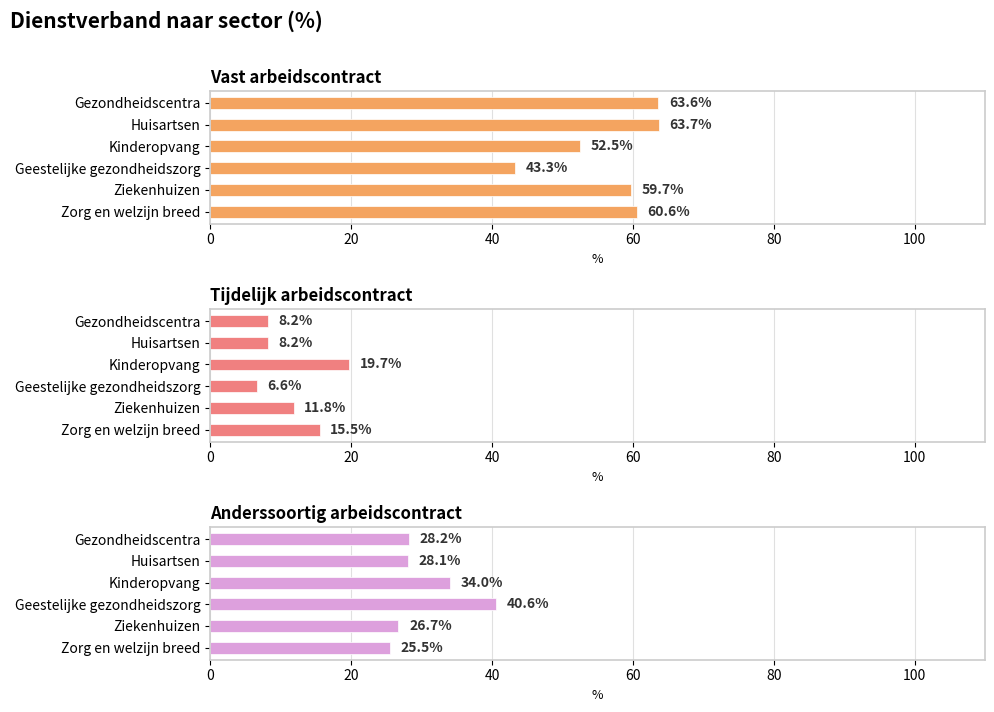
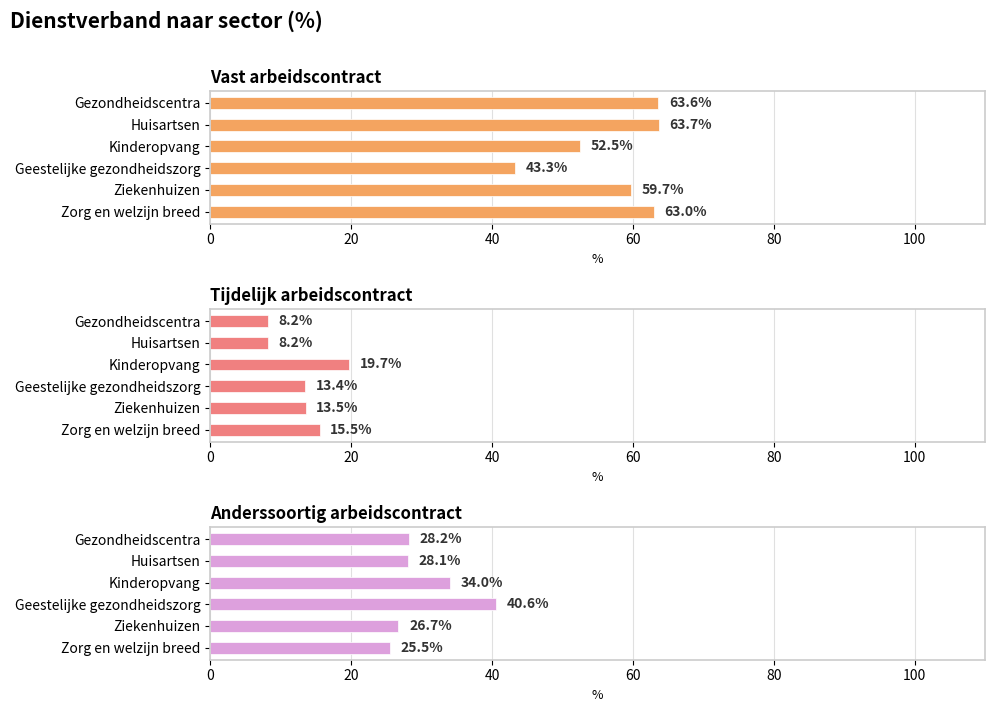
Vast arbeidscontract, Zorg en welzijn breed: 60.6% -> 63.0%
Tijdelijk arbeidscontract, Geestelijke gezondheidszorg: 6.6% -> 13.4%
Tijdelijk arbeidscontract, Ziekenhuizen: 11.8% -> 13.5%
